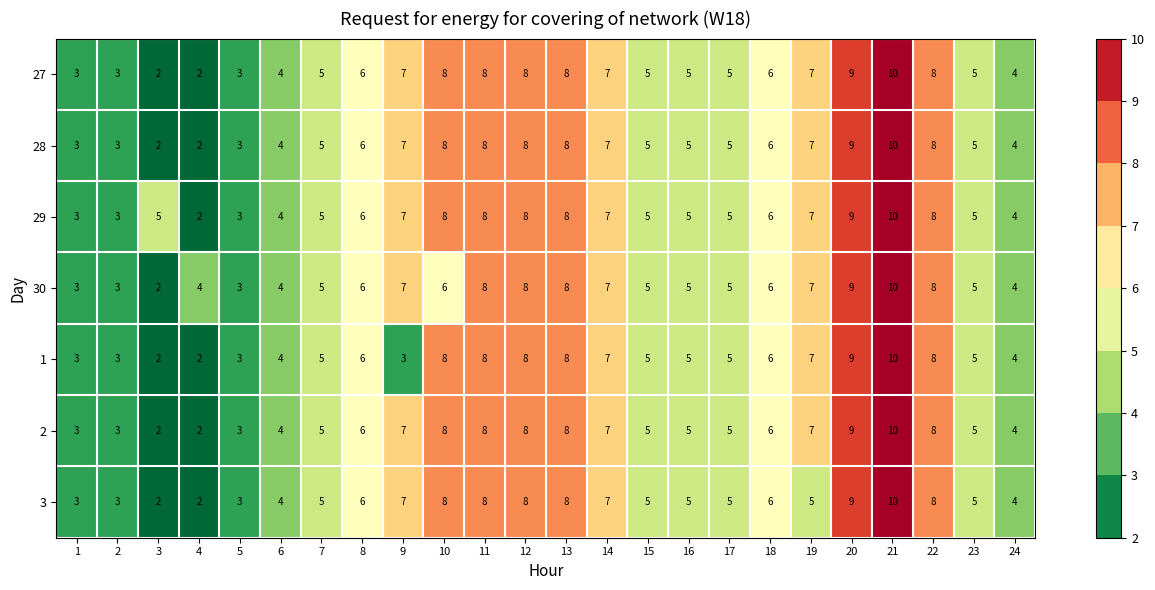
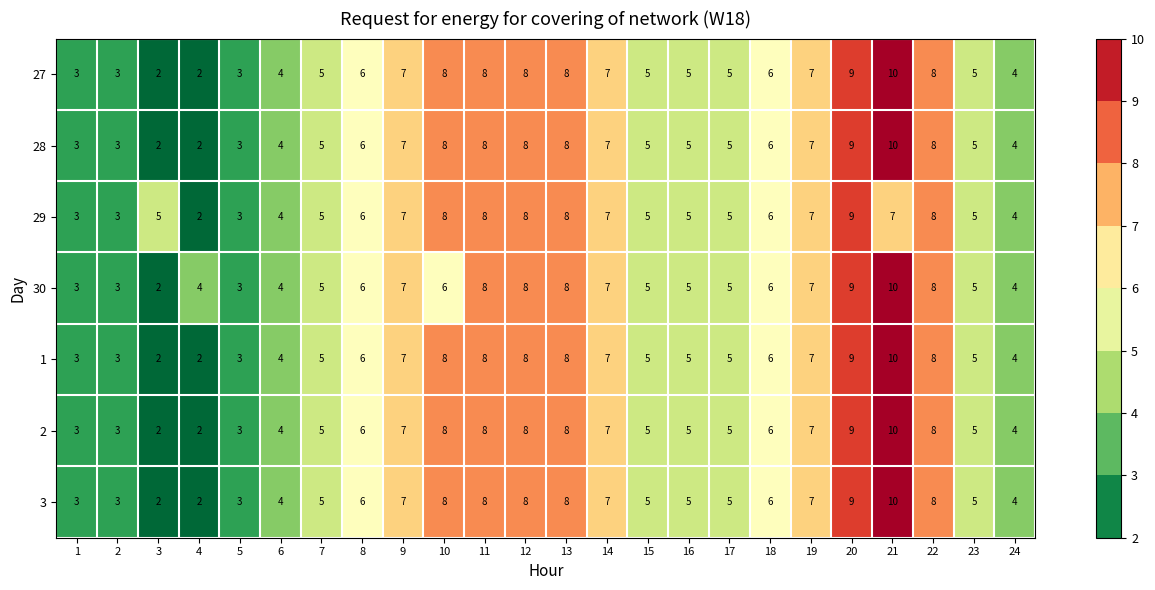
29, 21: 10 -> 7
1, 9: 3 -> 7
3, 19: 5 -> 7
